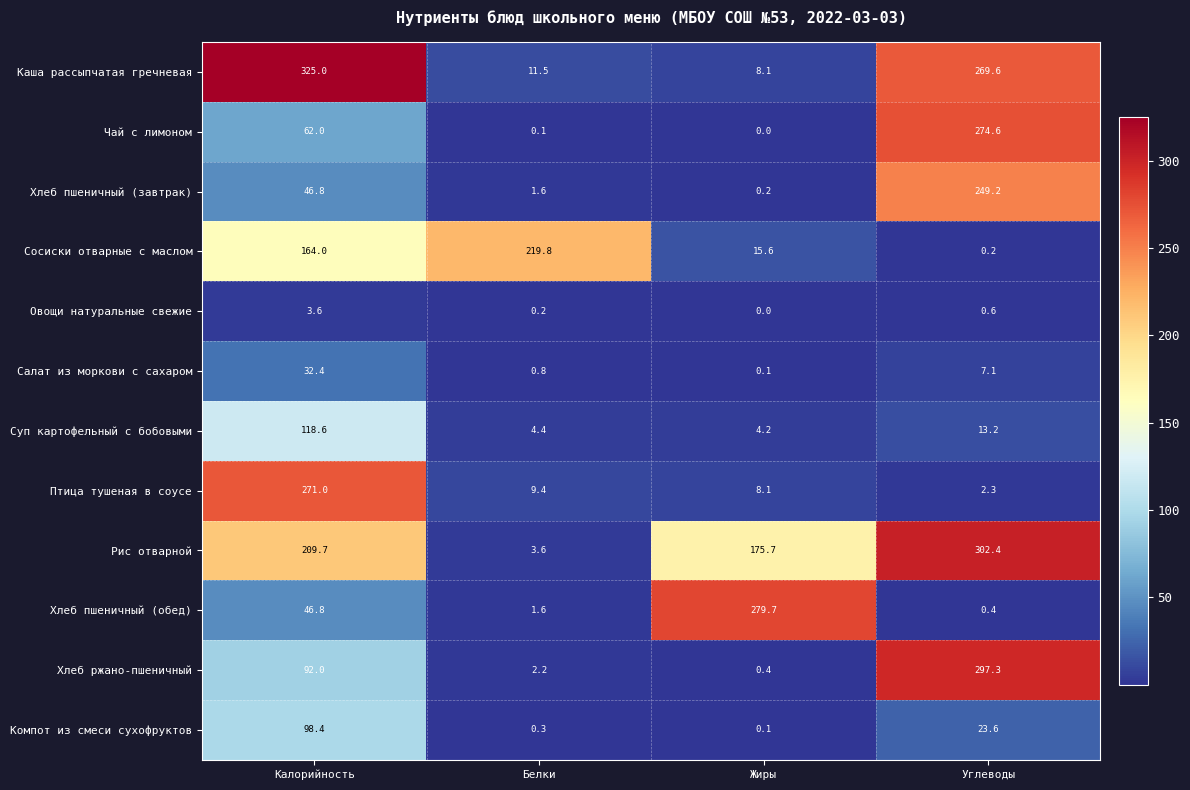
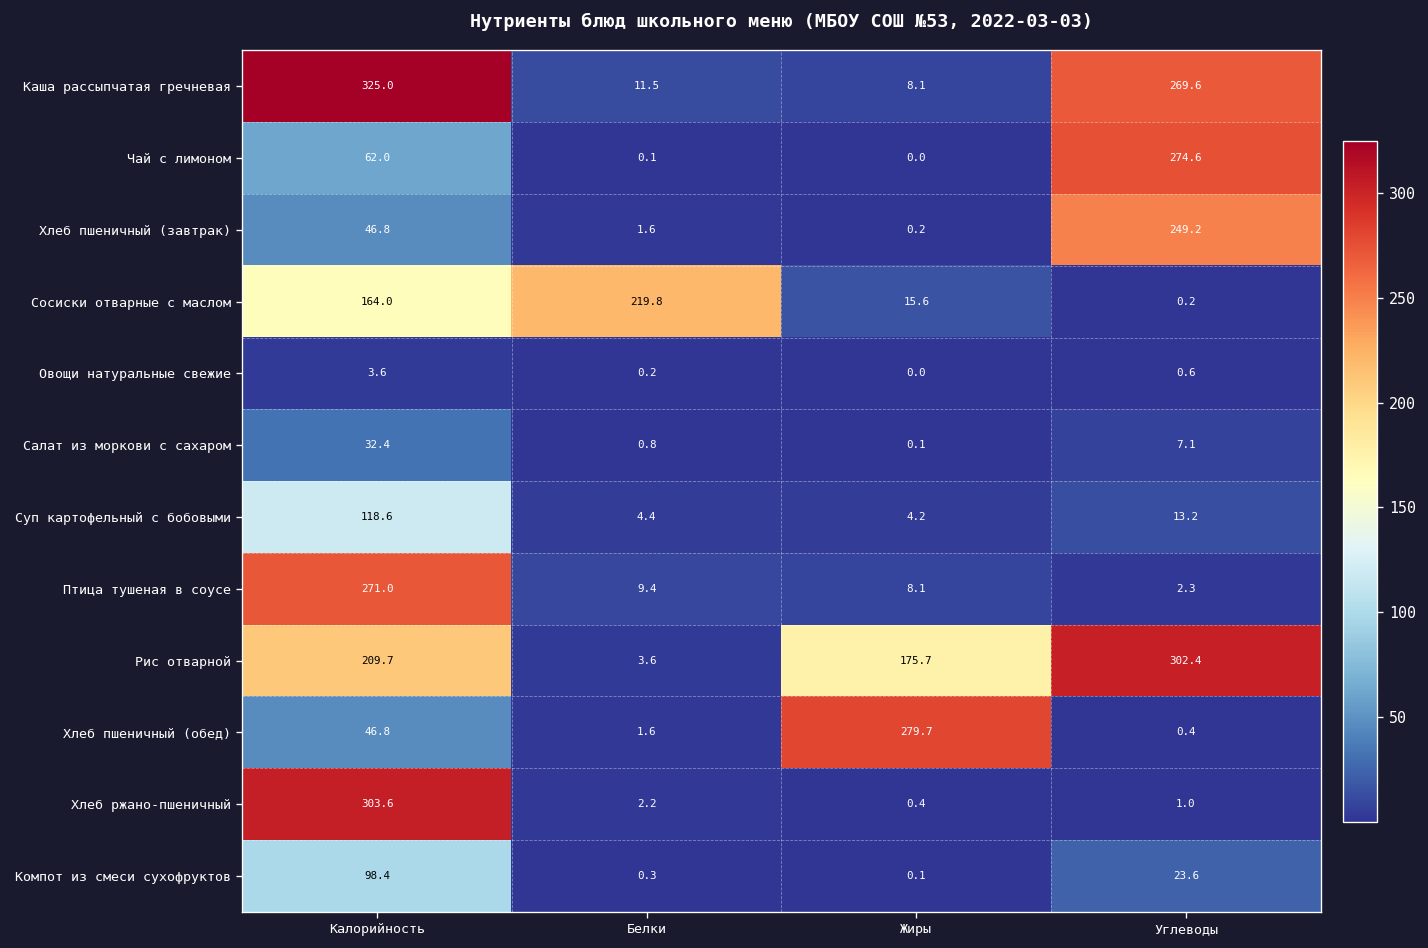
Хлеб ржано-пшеничный, Калорийность: 92.0 -> 303.6
Хлеб ржано-пшеничный, Углеводы: 297.3 -> 1.0
